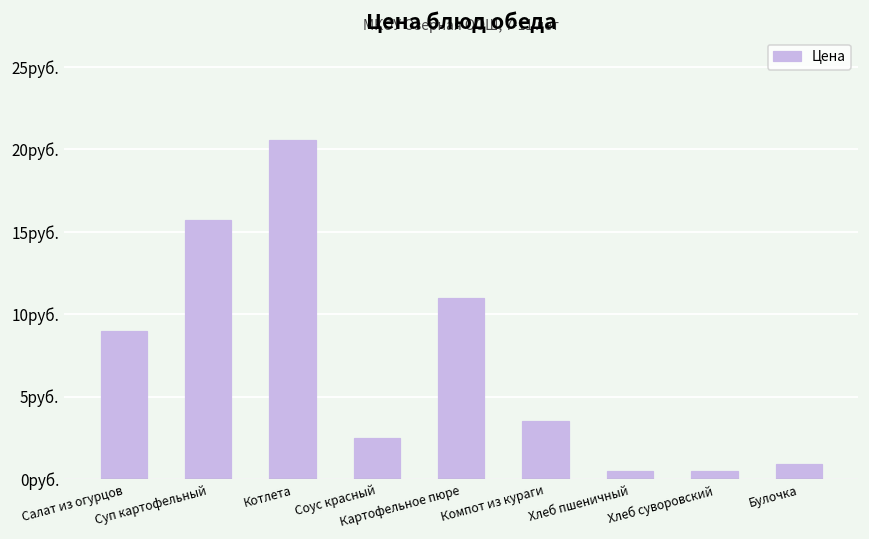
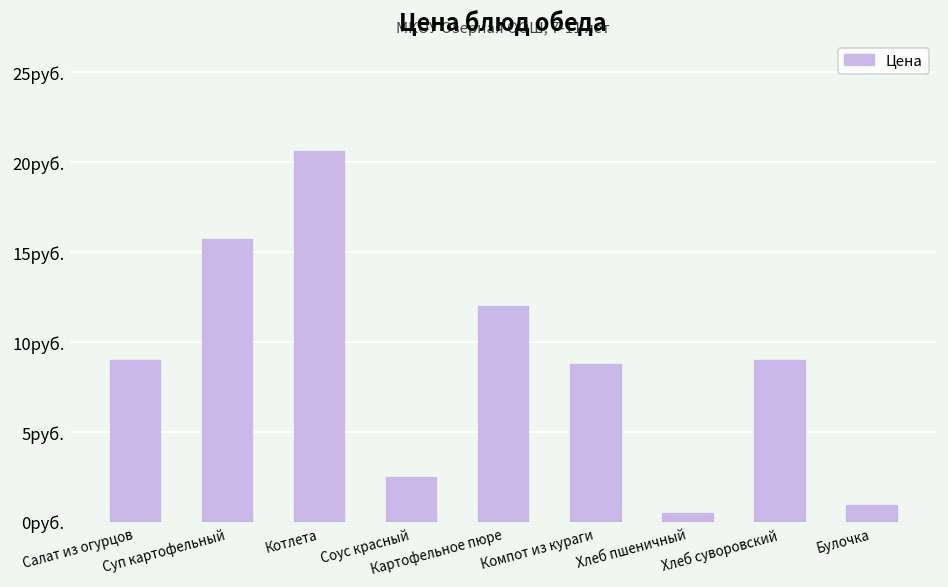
Картофельное пюре: 11руб. -> 12руб.
Компот из кураги: 3.5руб. -> 8.7руб.
Хлеб суворовский: 0.5руб. -> 9.0руб.
